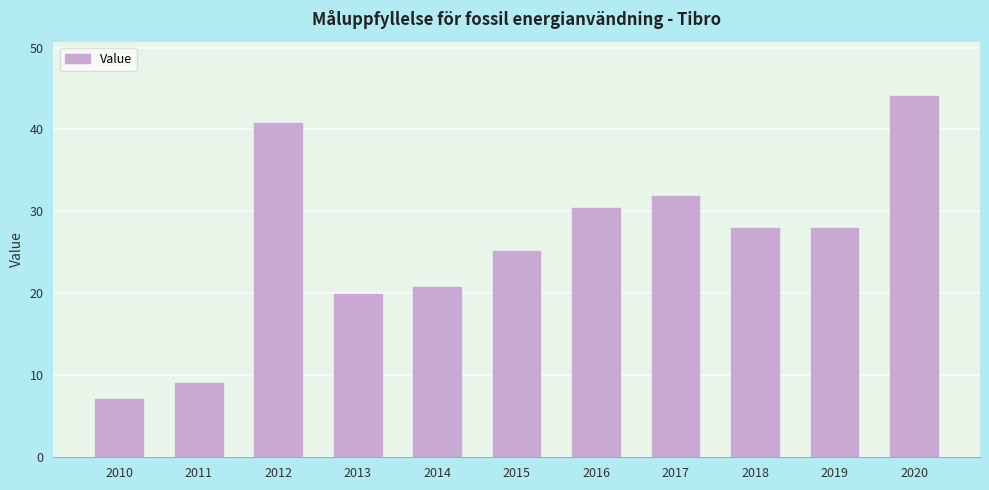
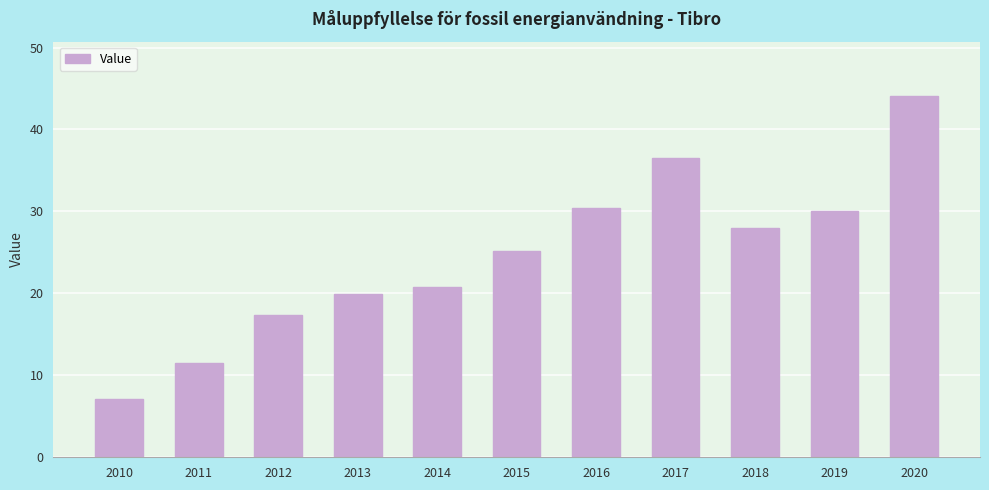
2011: 9 -> 11
2012: 41 -> 17
2017: 32 -> 37
2019: 28 -> 30
